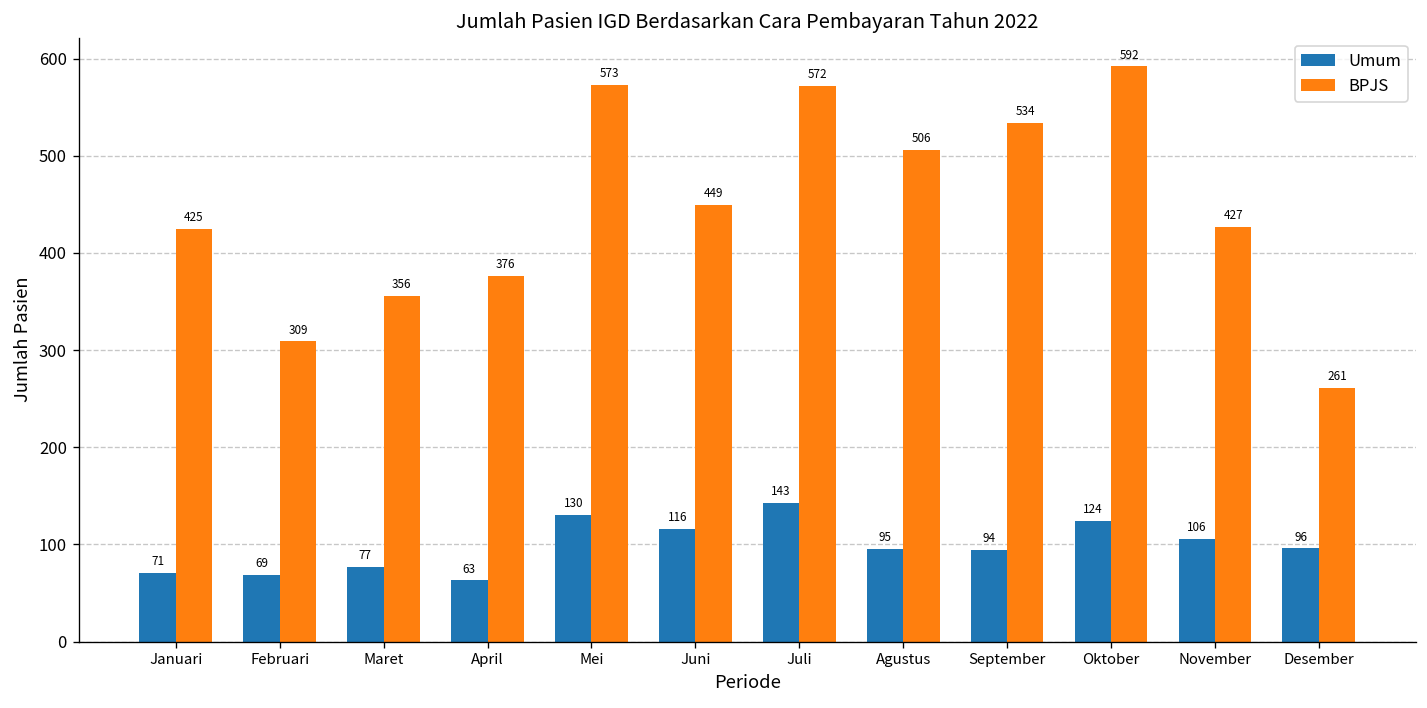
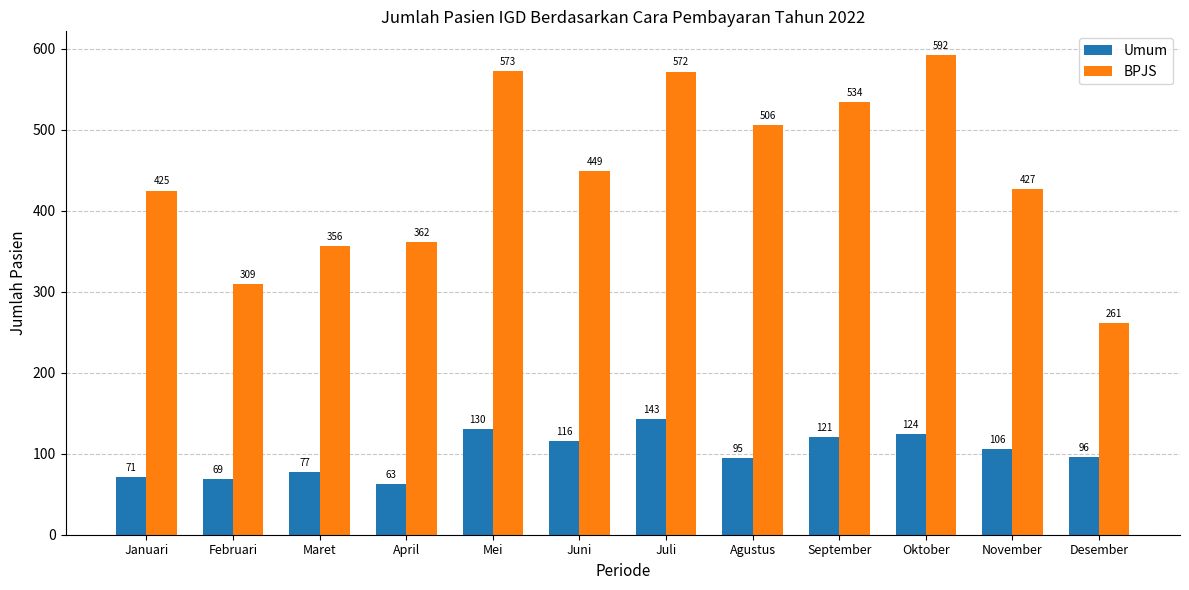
BPJS, April: 376 -> 362
Umum, September: 94 -> 121
